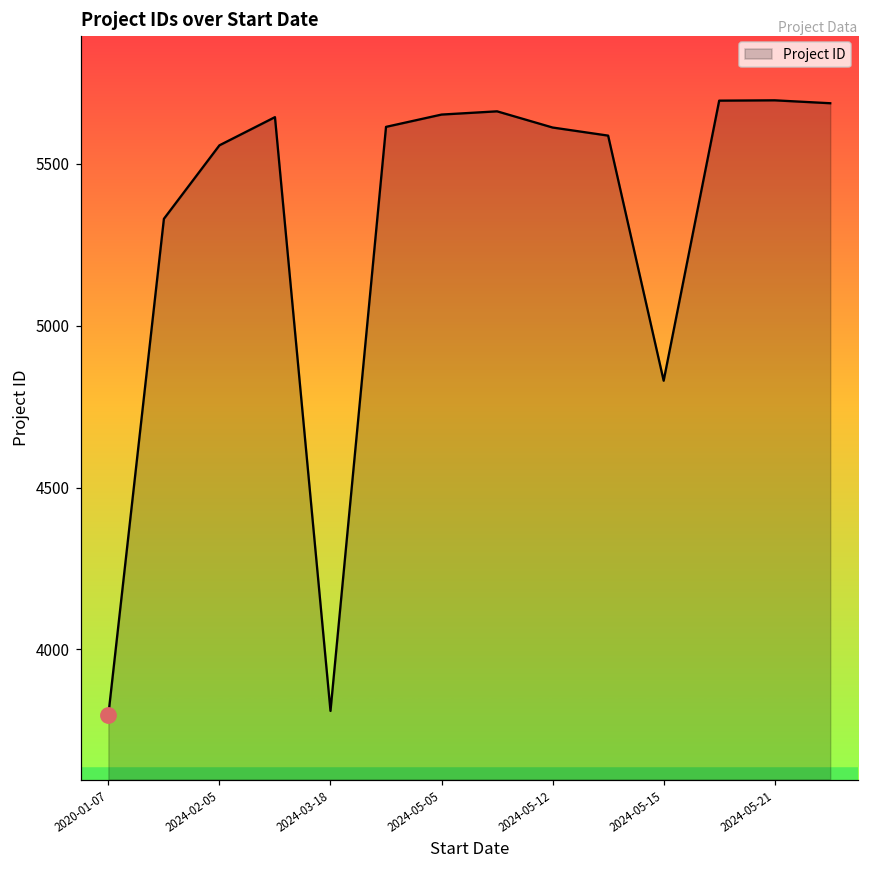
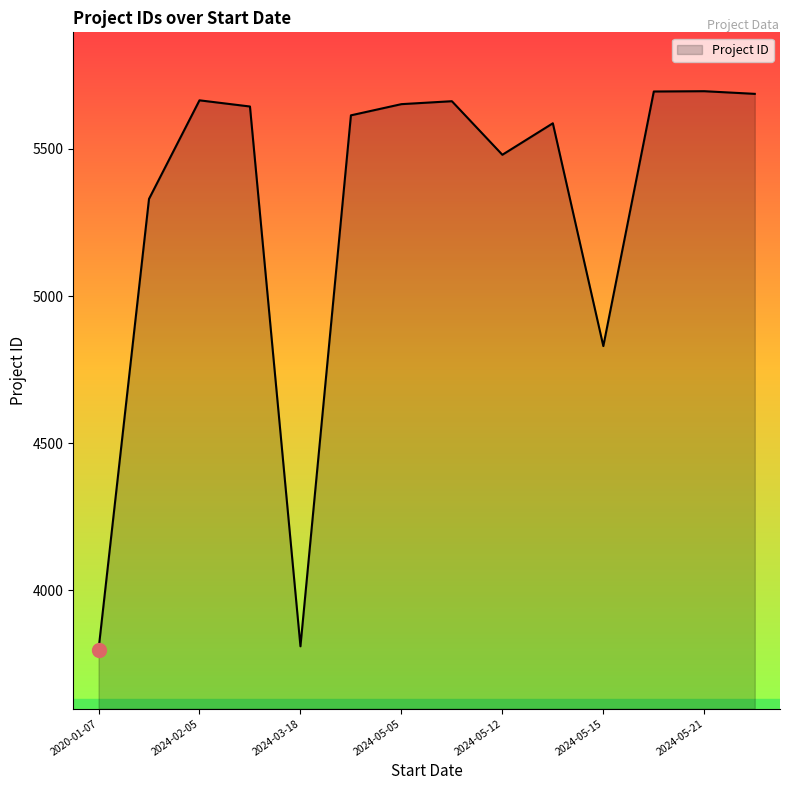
Project ID, 2024-02-05: 5560 -> 5670
Project ID, 2024-05-12: 5610 -> 5480
